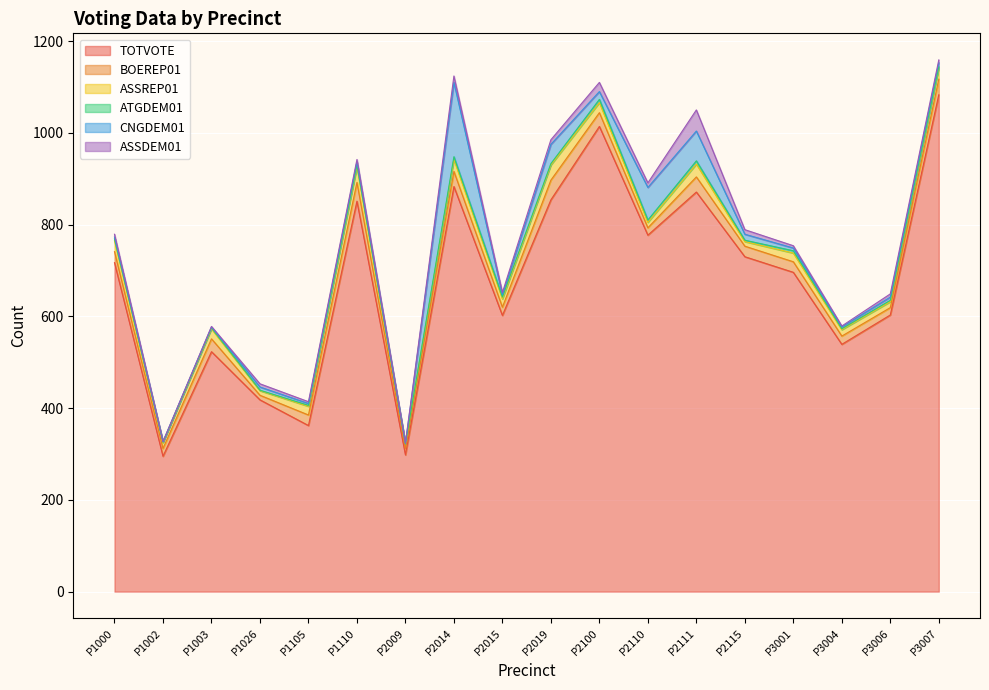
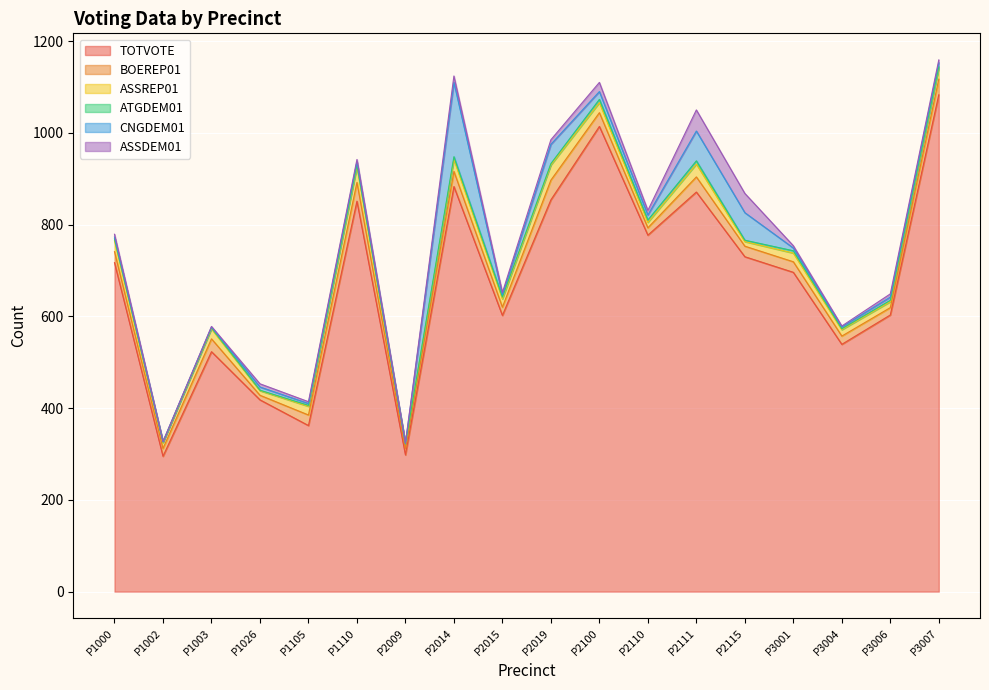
CNGDEM01, P2110: 70 -> 10
CNGDEM01, P2115: 10 -> 60
ASSDEM01, P2115: 10 -> 40
